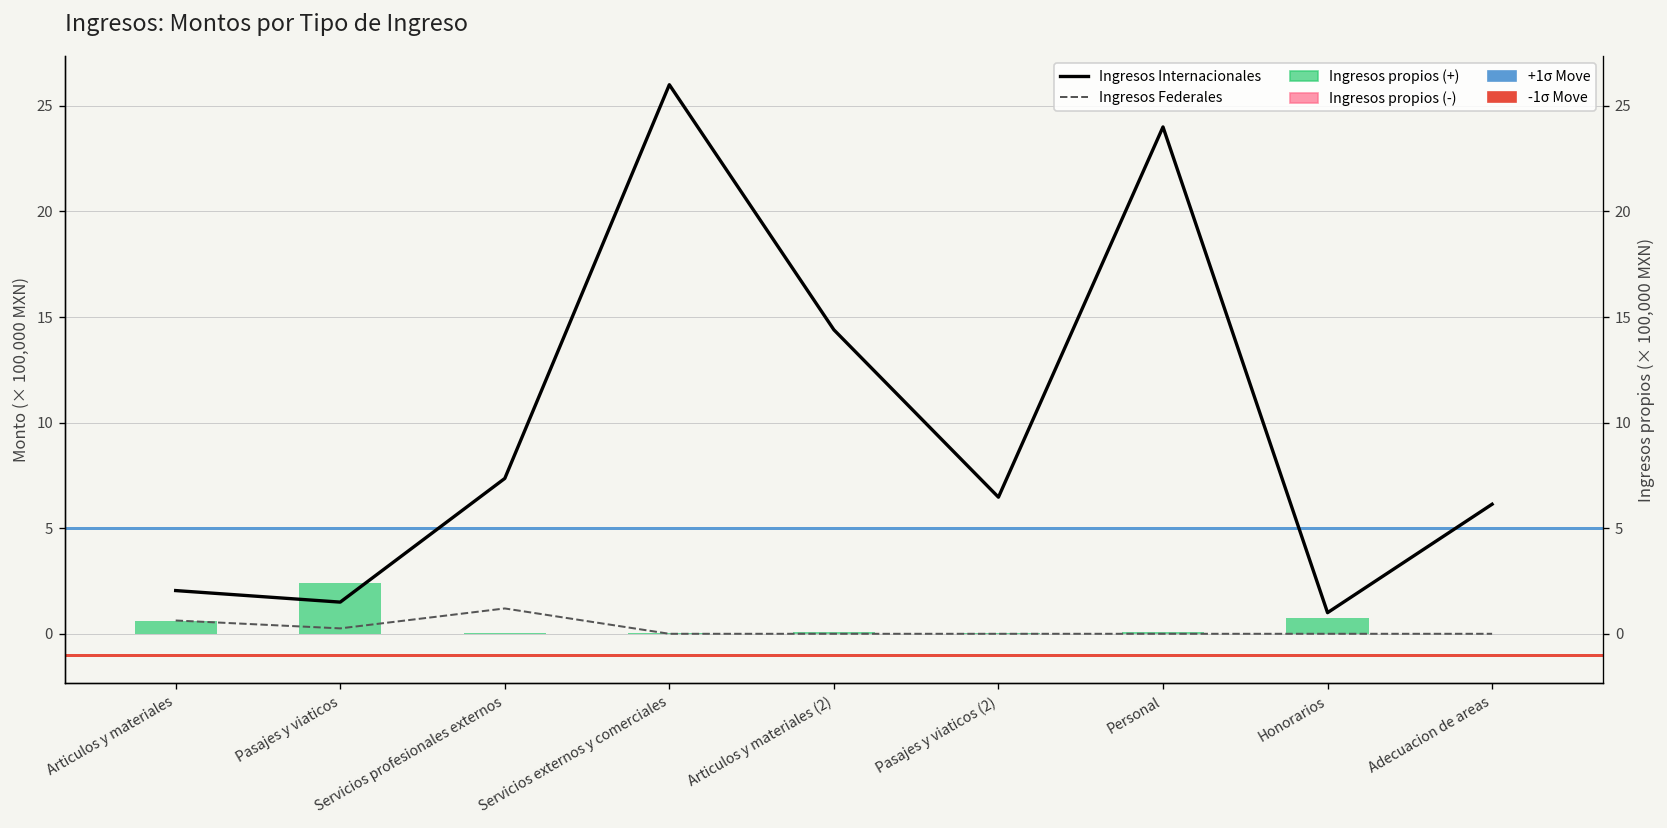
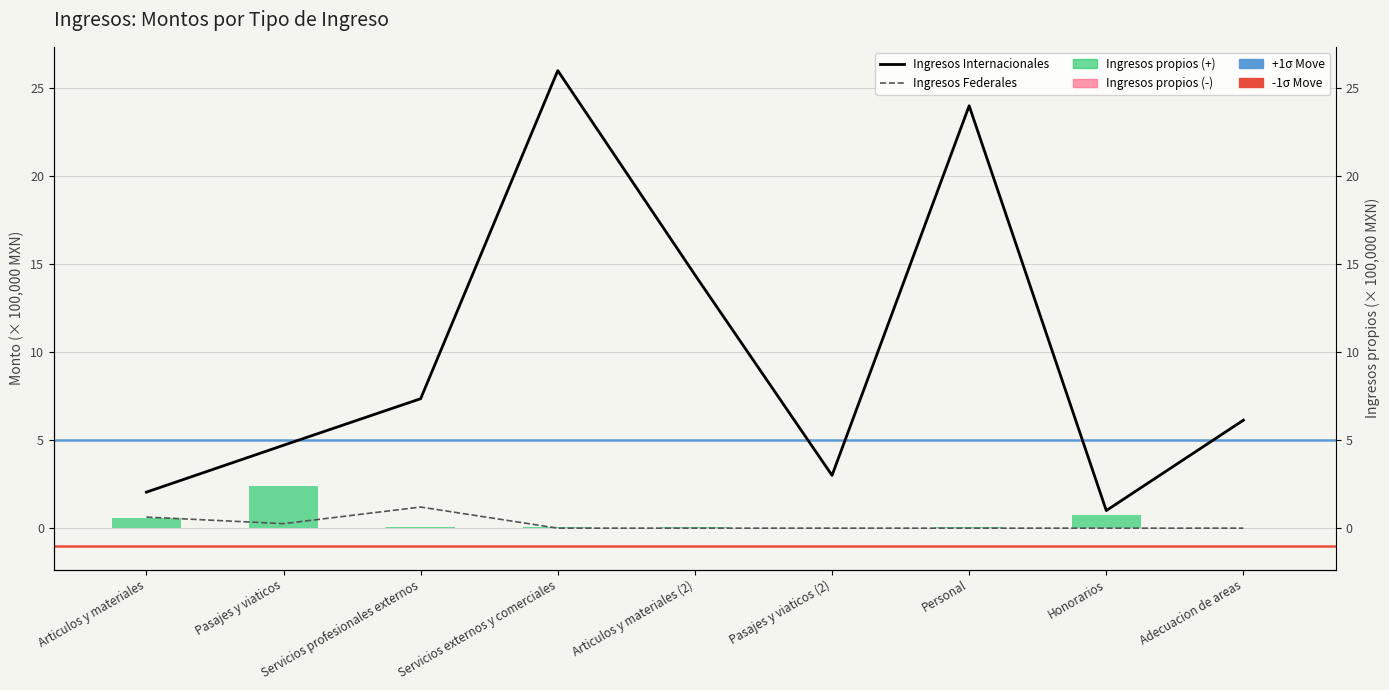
Ingresos Internacionales, Pasajes y viaticos: 1.5 -> 4.7
Ingresos Internacionales, Pasajes y viaticos (2): 6.5 -> 3.0
